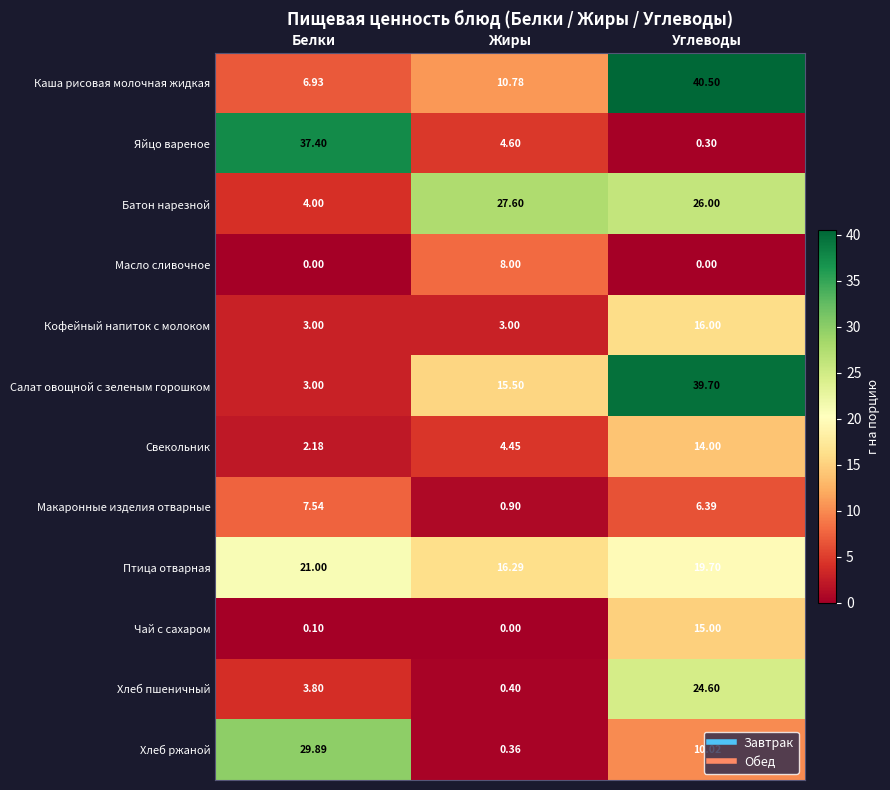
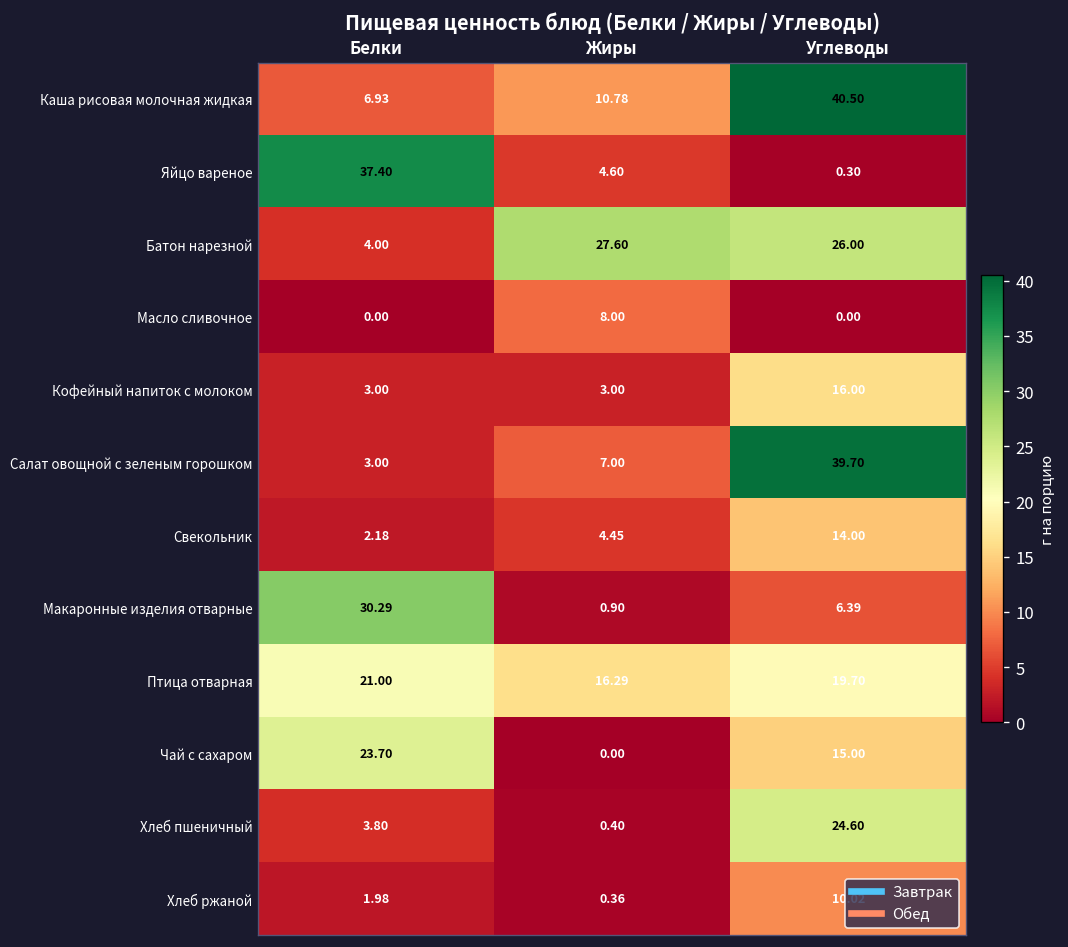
Салат овощной с зеленым горошком, Жиры: 15.50 -> 7.00
Макаронные изделия отварные, Белки: 7.54 -> 30.29
Чай с сахаром, Белки: 0.10 -> 23.70
Хлеб ржаной, Белки: 29.89 -> 1.98
